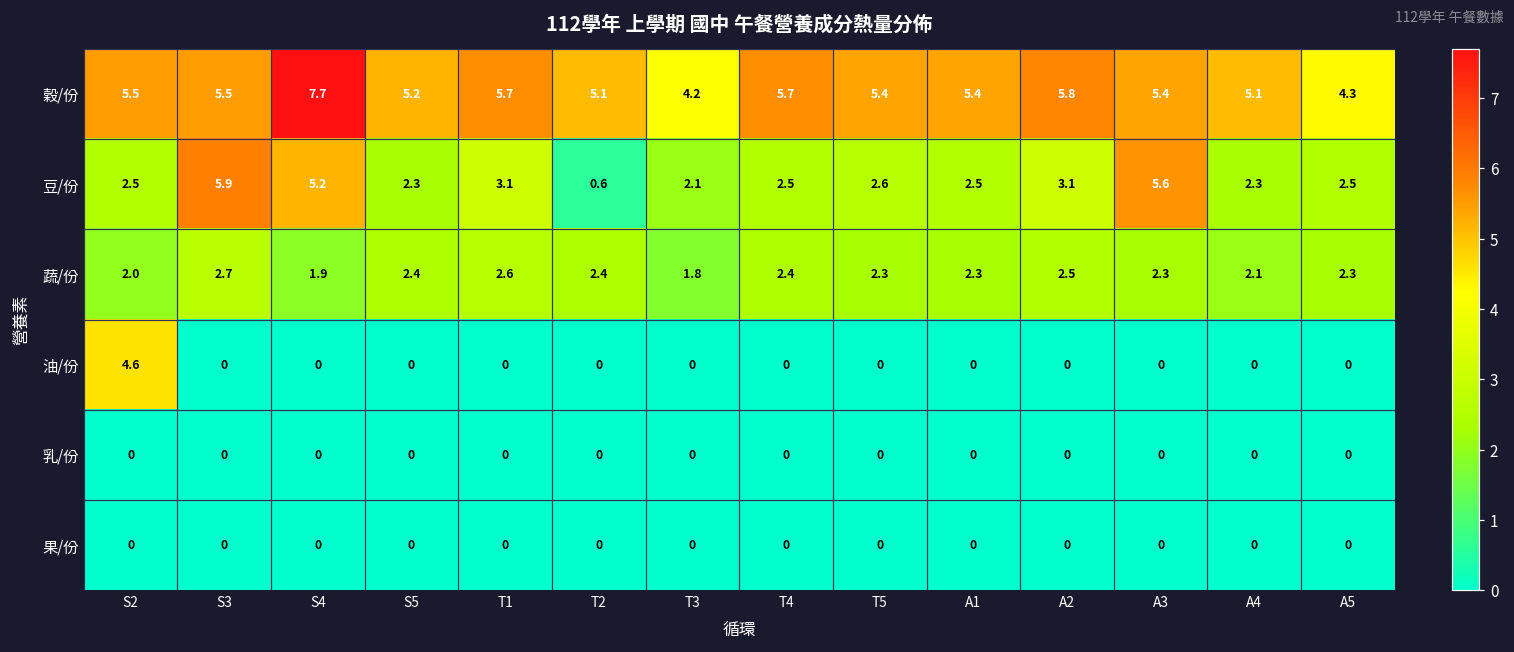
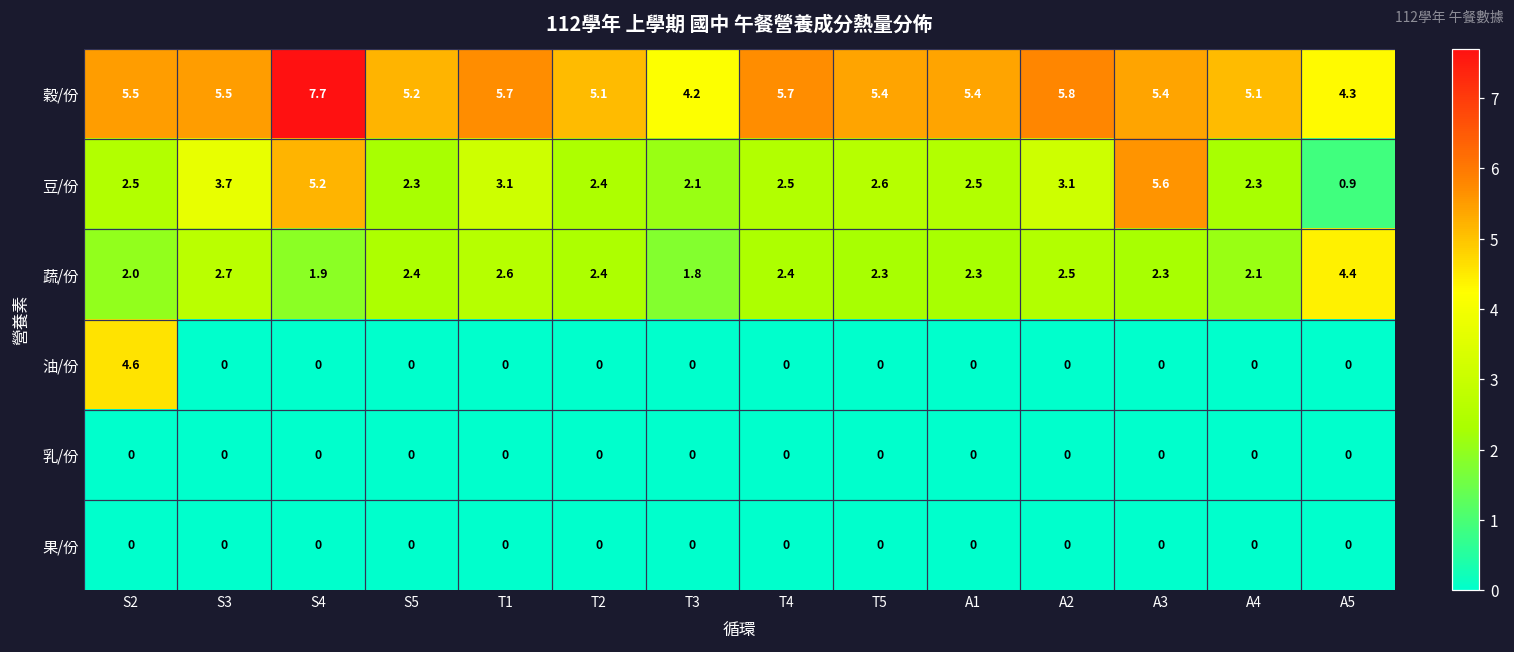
豆/份, S3: 5.9 -> 3.7
豆/份, T2: 0.6 -> 2.4
豆/份, A5: 2.5 -> 0.9
蔬/份, A5: 2.3 -> 4.4
